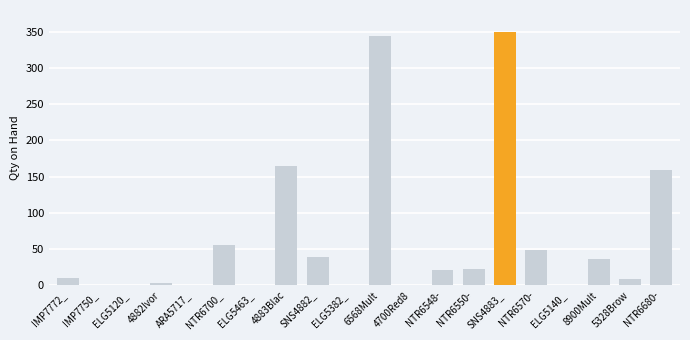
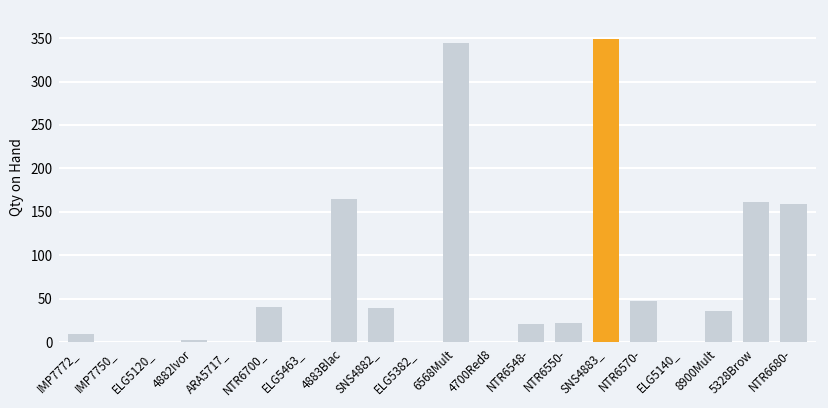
NTR6700_: 60 -> 40
5328Brow: 10 -> 160
